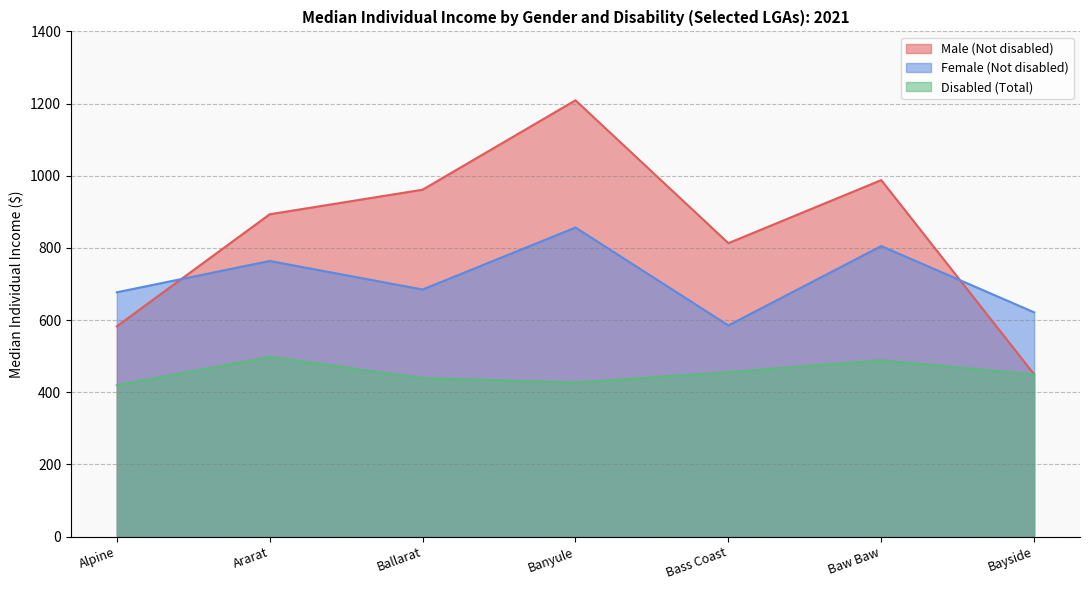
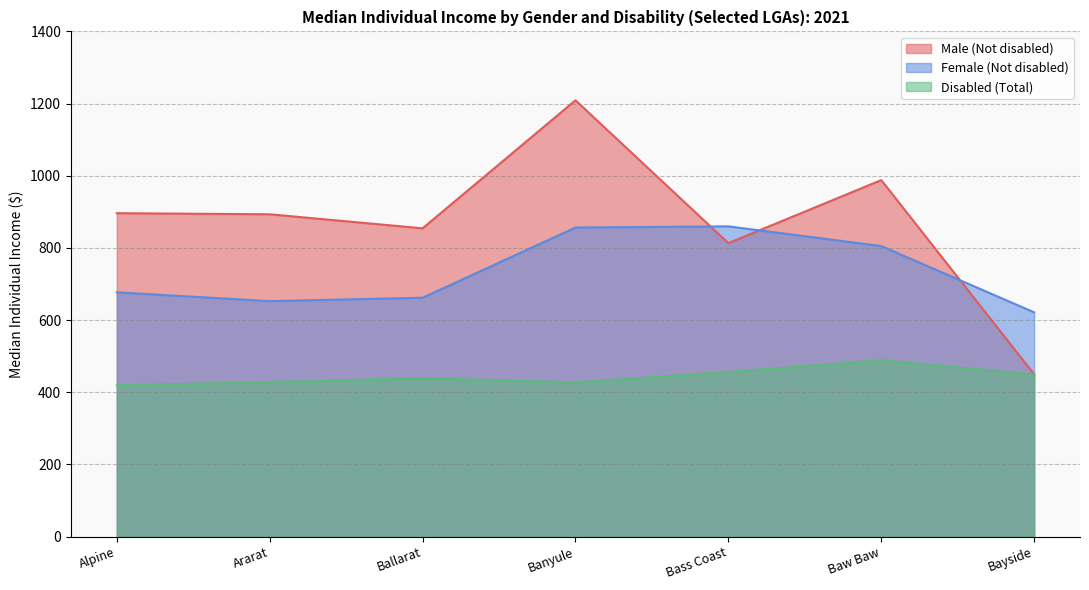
Male (Not disabled), Alpine: 580 -> 900
Female (Not disabled), Ararat: 760 -> 650
Disabled (Total), Ararat: 500 -> 430
Male (Not disabled), Ballarat: 960 -> 850
Female (Not disabled), Ballarat: 680 -> 660
Female (Not disabled), Bass Coast: 590 -> 860
